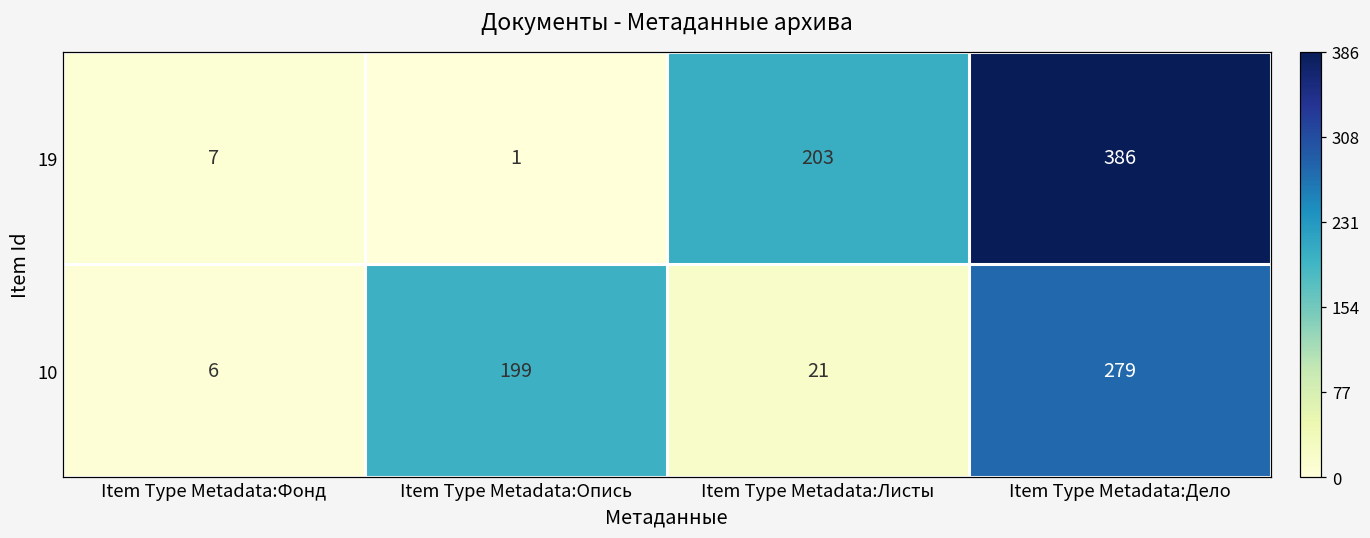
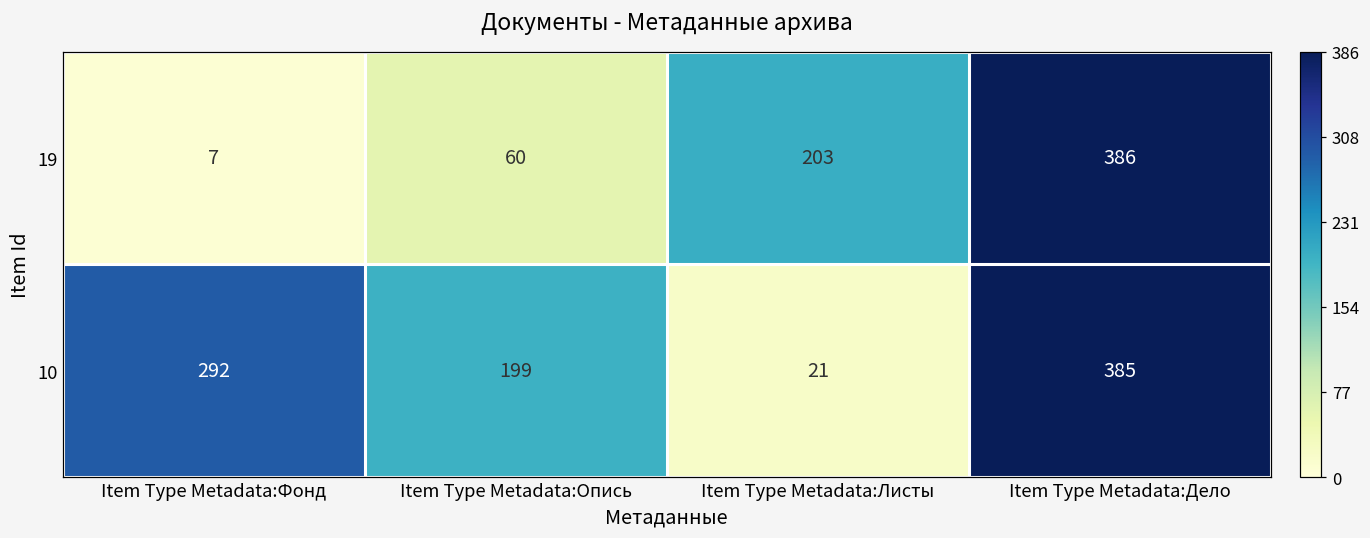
19, Item Type Metadata:Опись: 1 -> 60
10, Item Type Metadata:Фонд: 6 -> 292
10, Item Type Metadata:Дело: 279 -> 385
